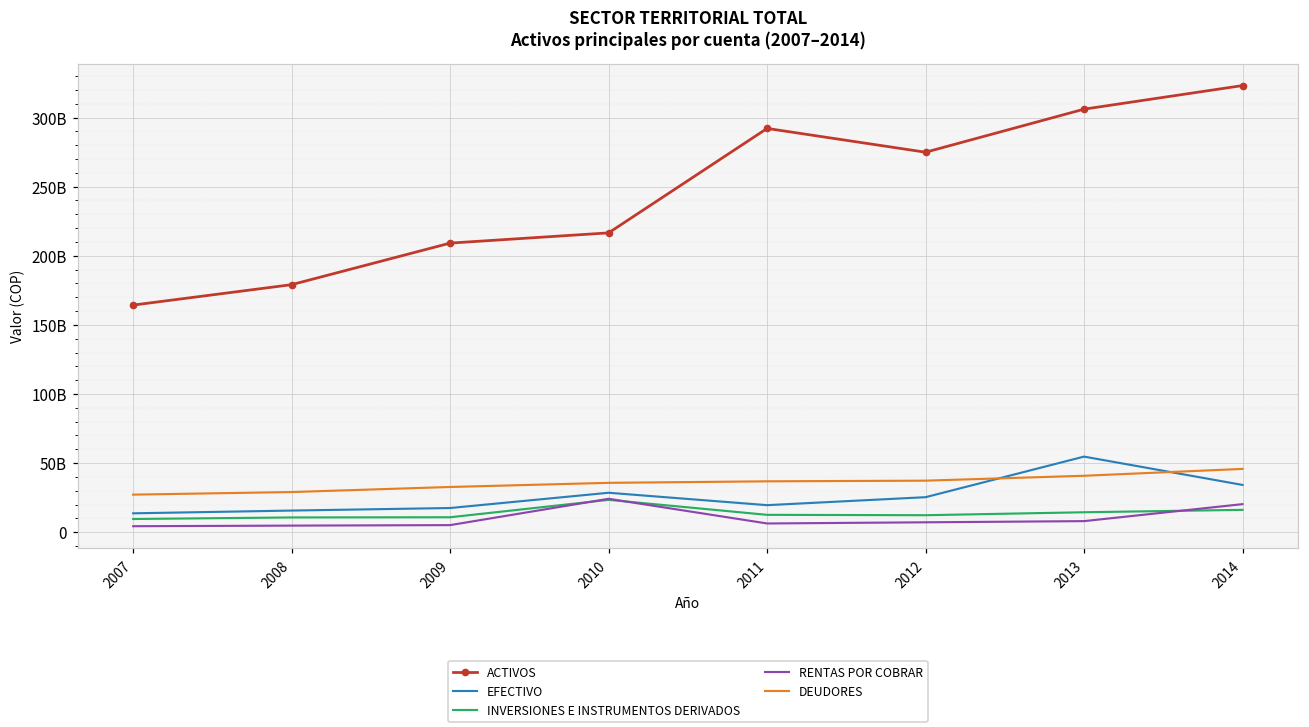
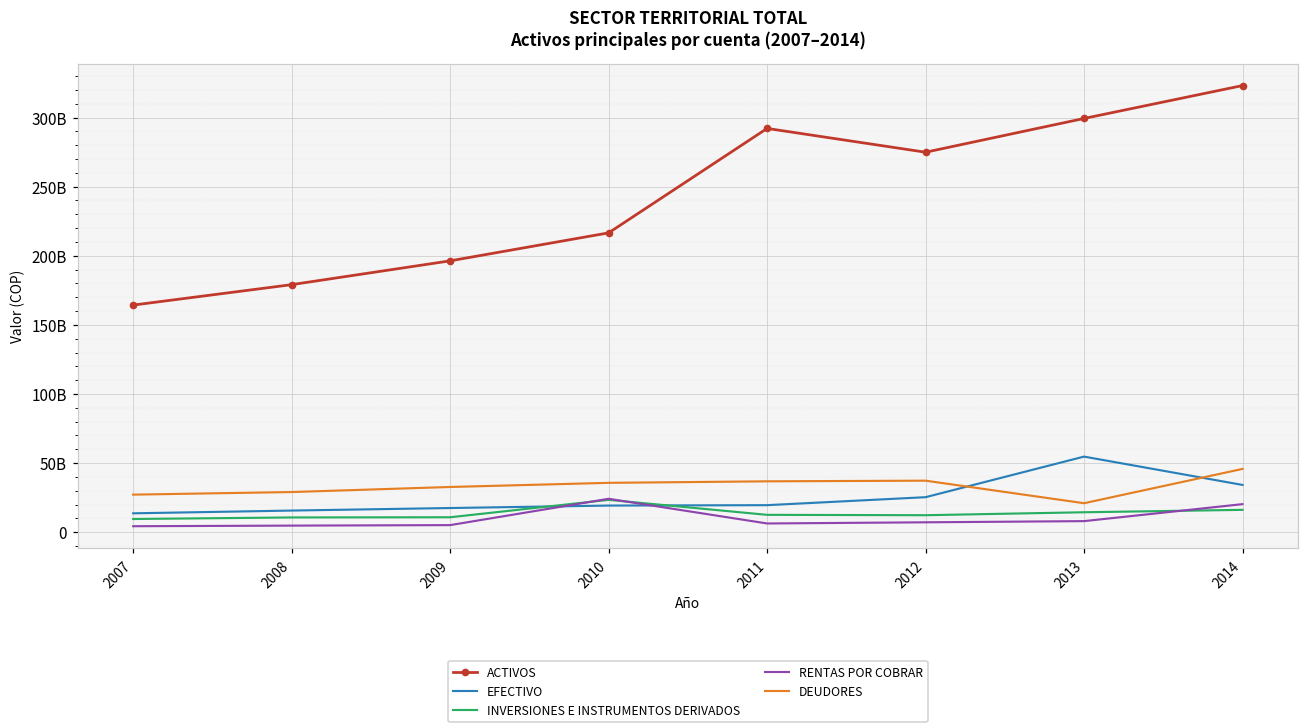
ACTIVOS, 2009: 209000000000 -> 196000000000
EFECTIVO, 2010: 29000000000 -> 19000000000
ACTIVOS, 2013: 306000000000 -> 299000000000
DEUDORES, 2013: 41000000000 -> 21000000000
